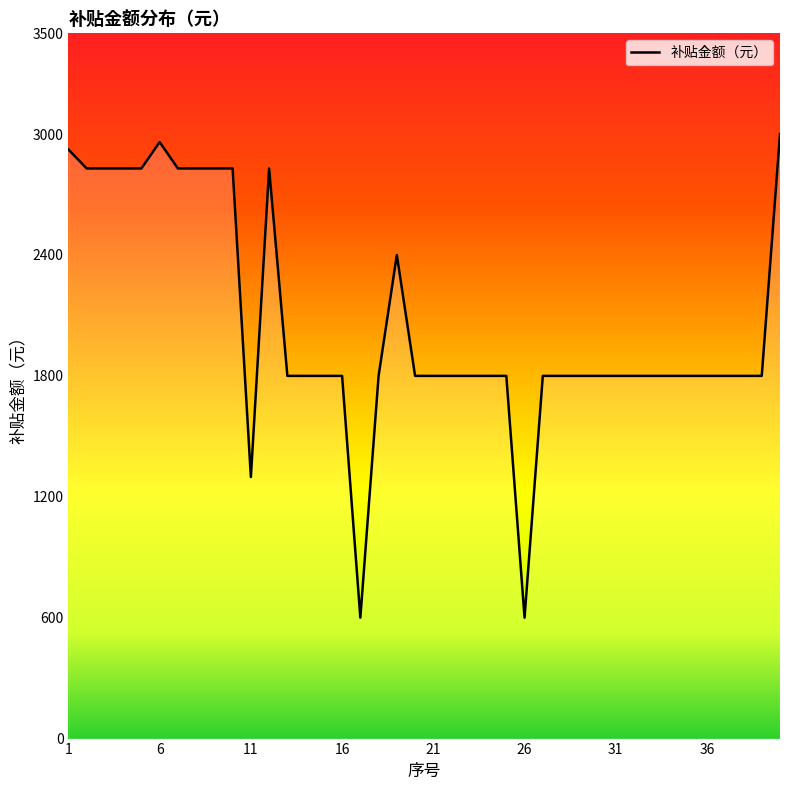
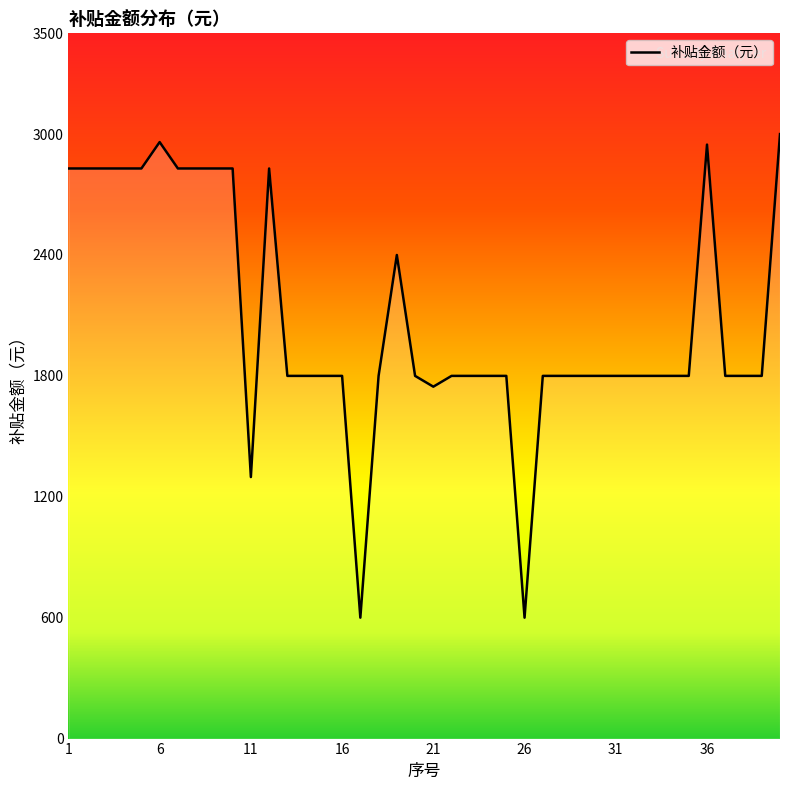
1: 2920 -> 2830
21: 1800 -> 1750
36: 1800 -> 2950
